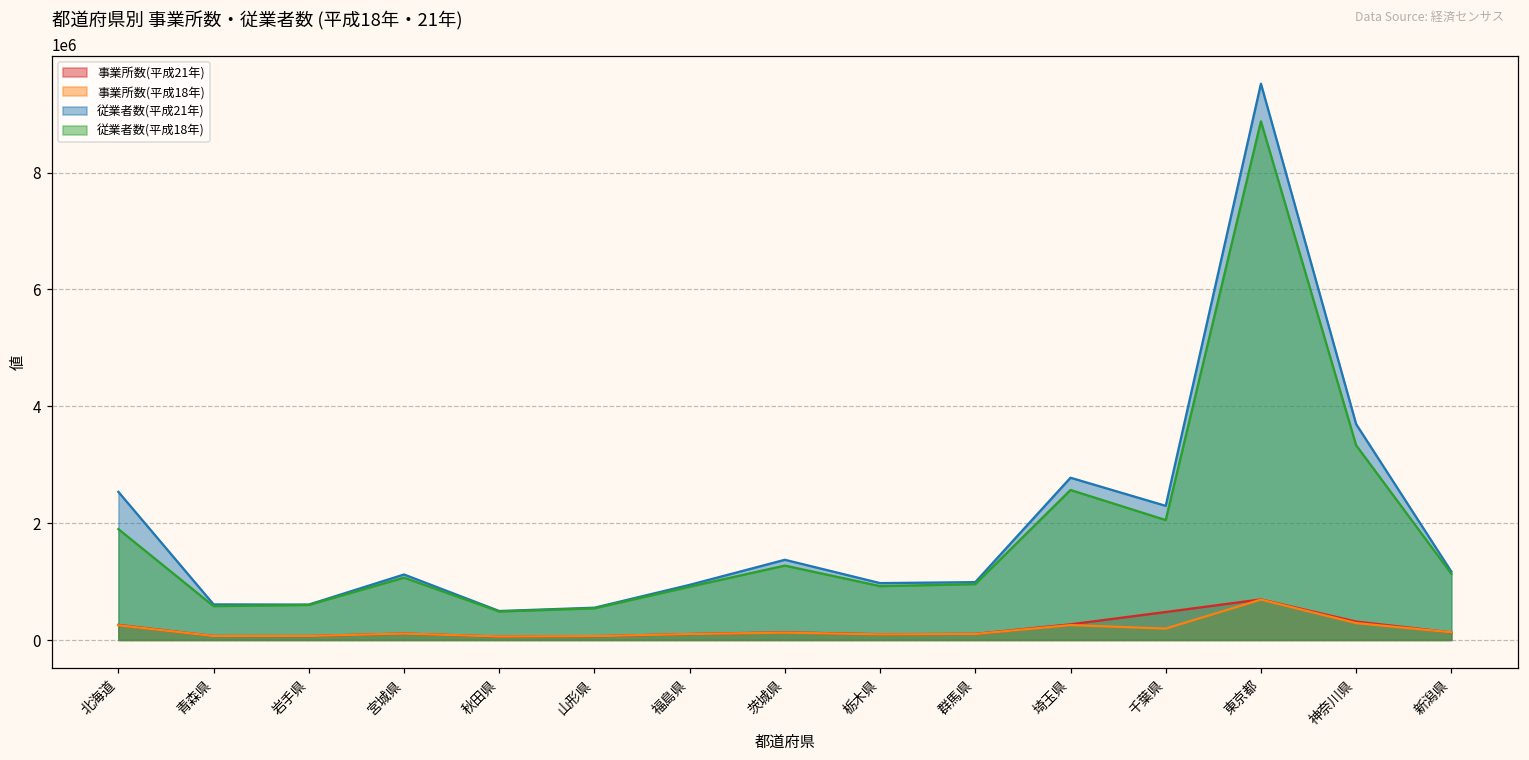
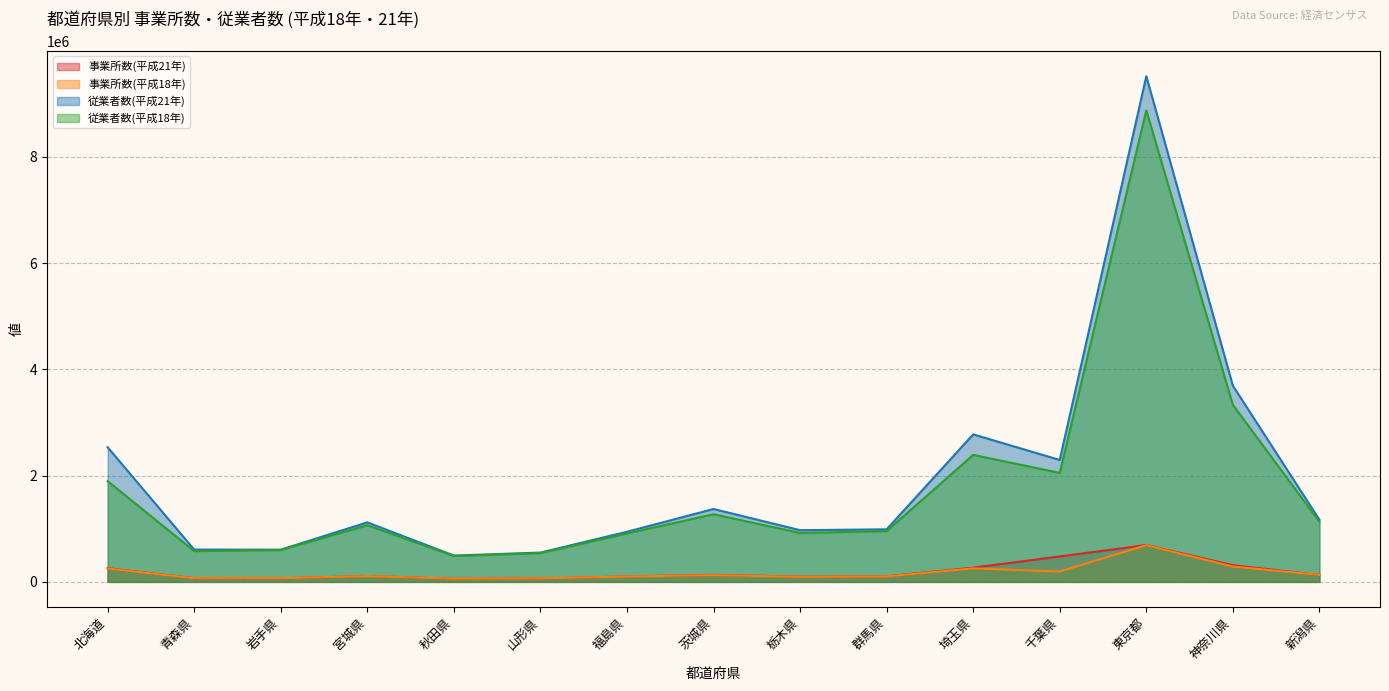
従業者数(平成18年), 埼玉県: 2600000 -> 2400000
